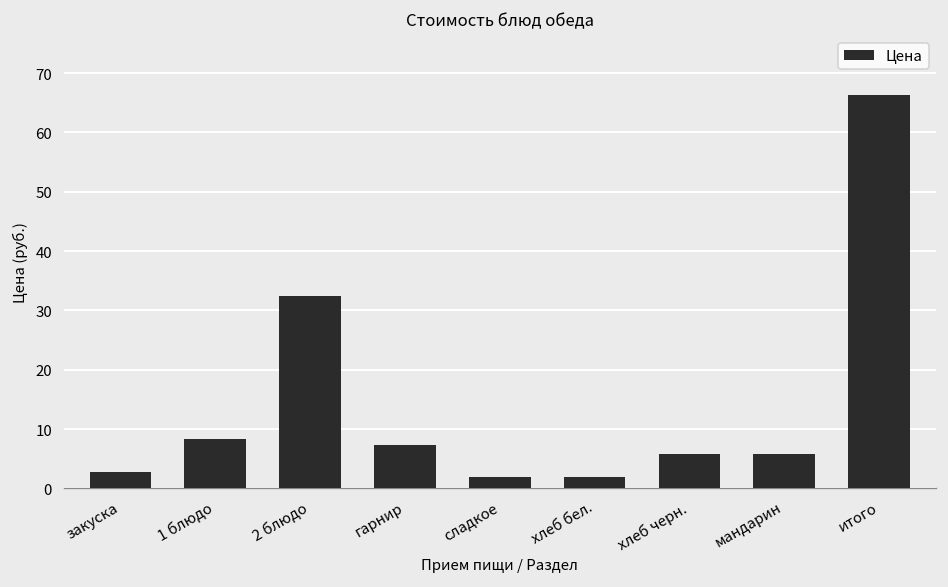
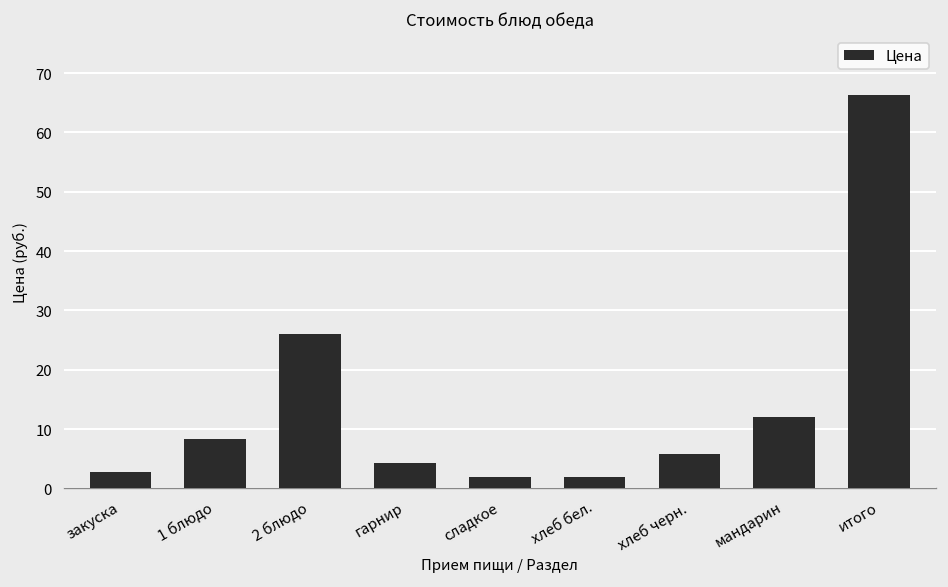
2 блюдо: 32 -> 26
гарнир: 7 -> 4
мандарин: 6 -> 12
